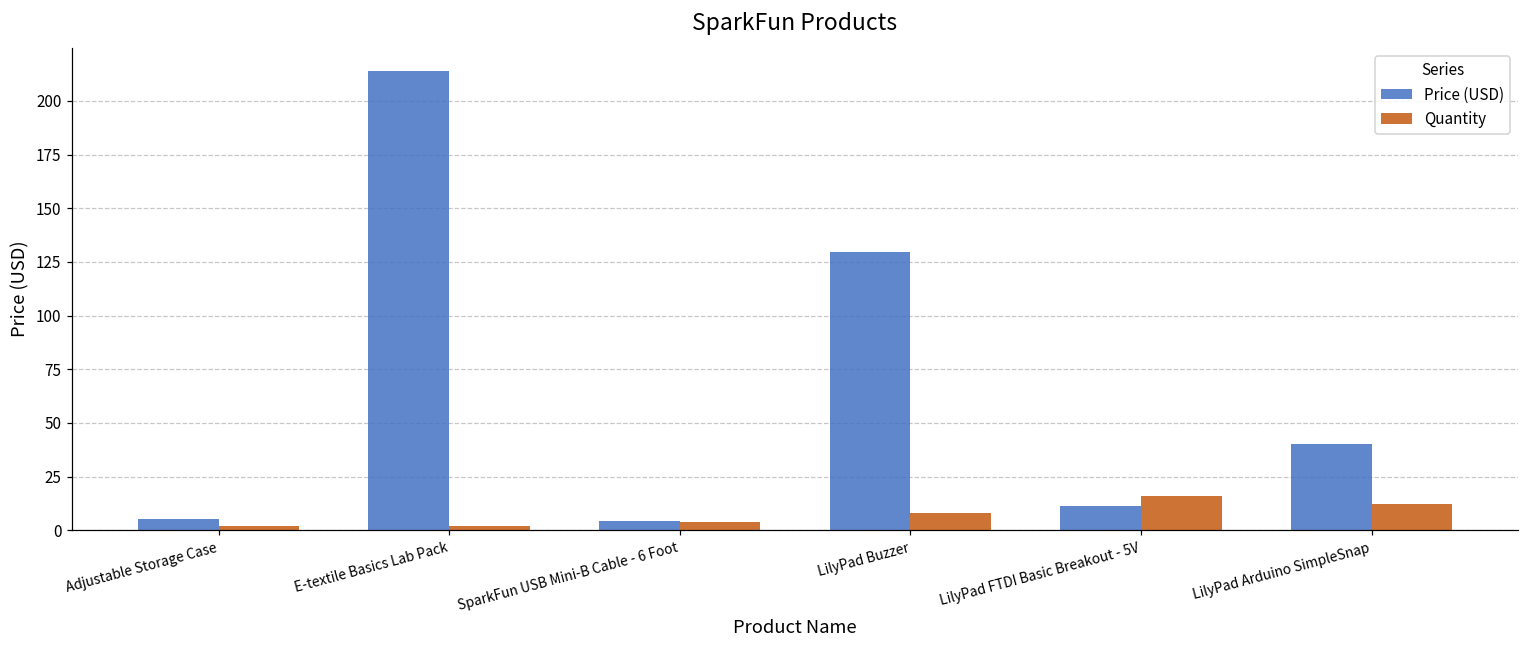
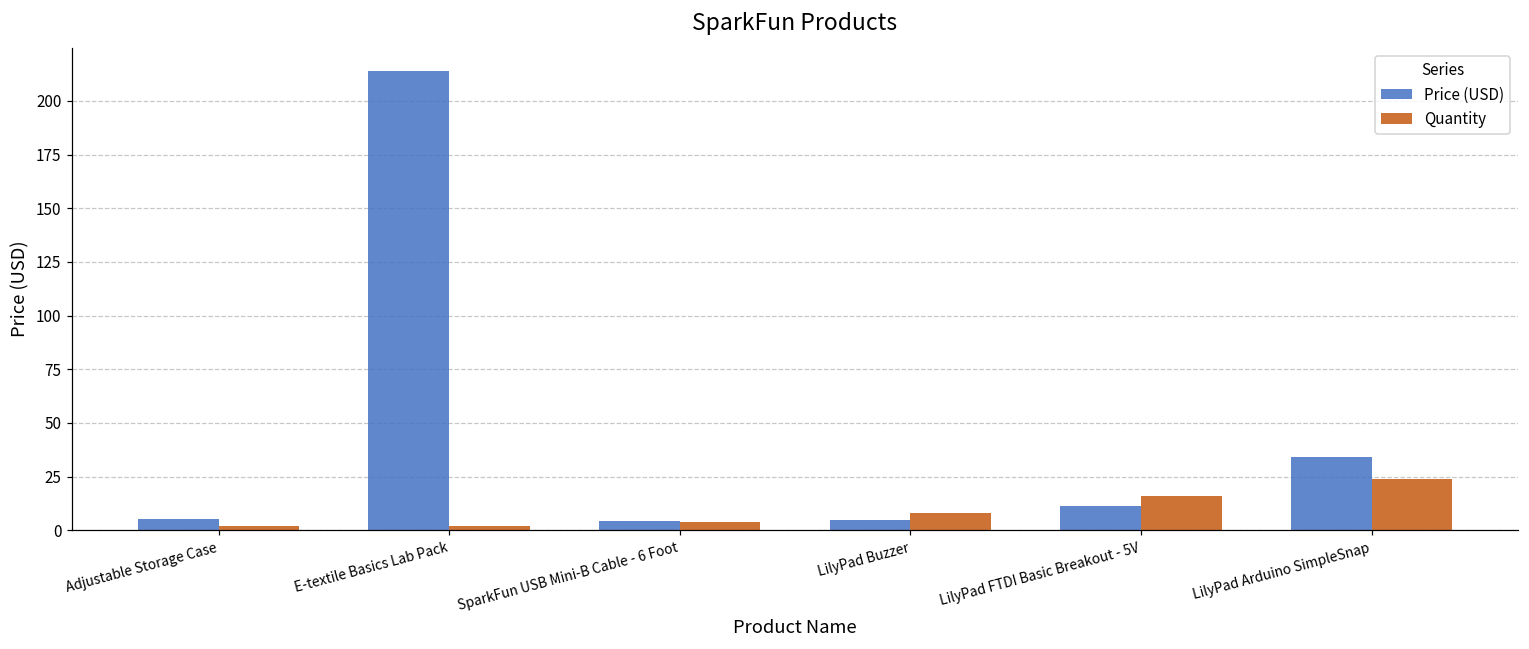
Price (USD), LilyPad Buzzer: 130 -> 5
Price (USD), LilyPad Arduino SimpleSnap: 40 -> 34
Quantity, LilyPad Arduino SimpleSnap: 12 -> 24
